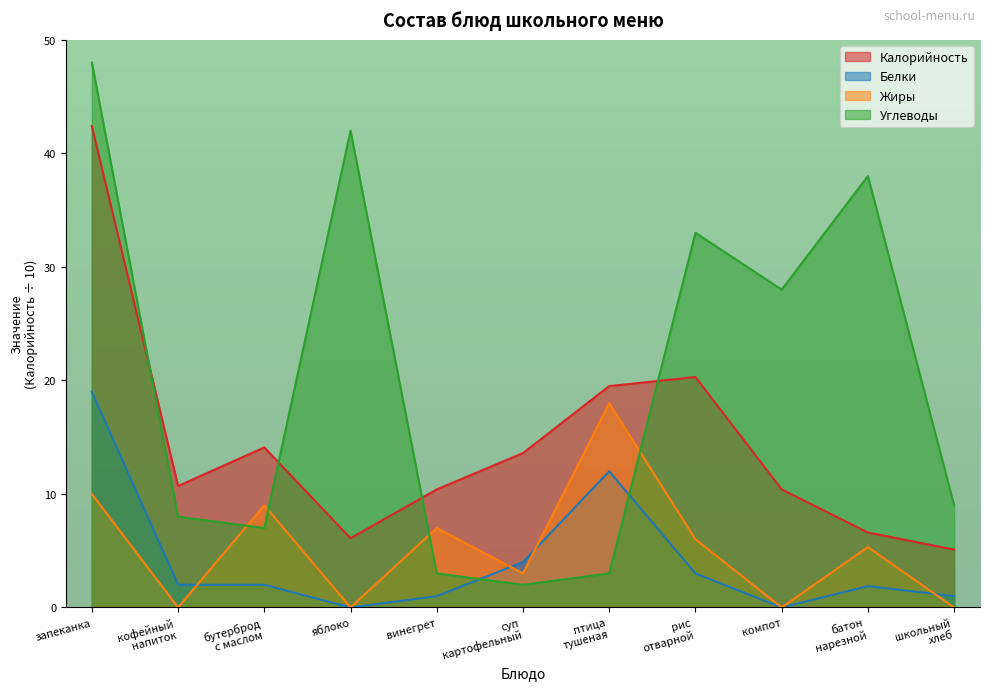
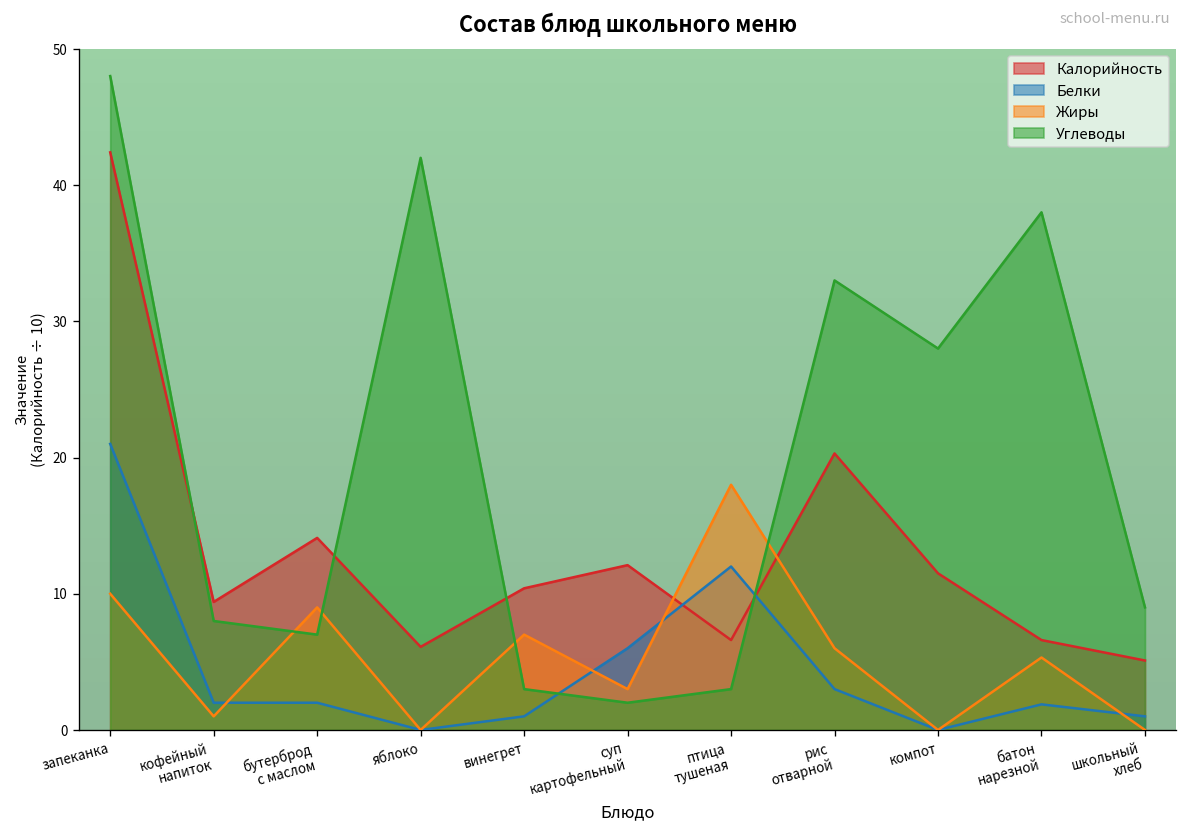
Белки, запеканка: 19 -> 21
Калорийность, кофейный напиток: 10.7 -> 9.4
Жиры, кофейный напиток: 0 -> 1
Калорийность, суп картофельный: 13.6 -> 12.1
Белки, суп картофельный: 4 -> 6
Калорийность, птица тушеная: 19.5 -> 6.6
Калорийность, компот: 10.4 -> 11.5
